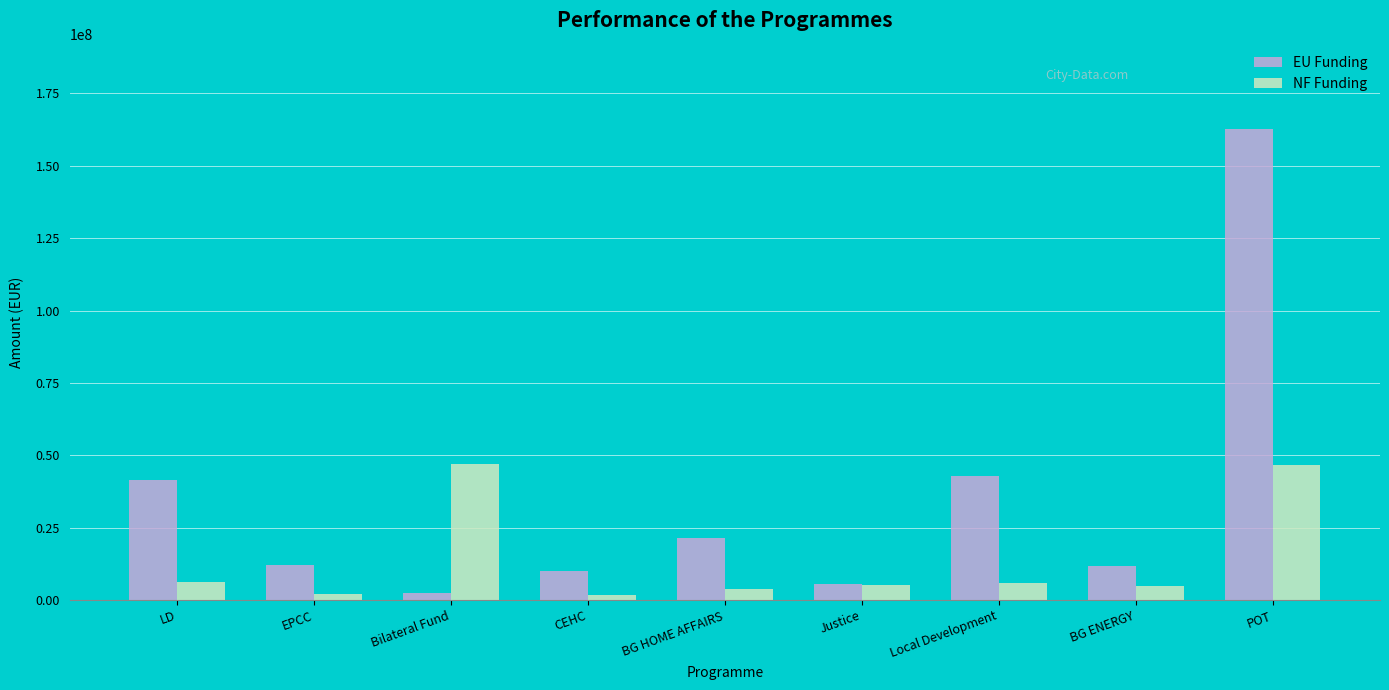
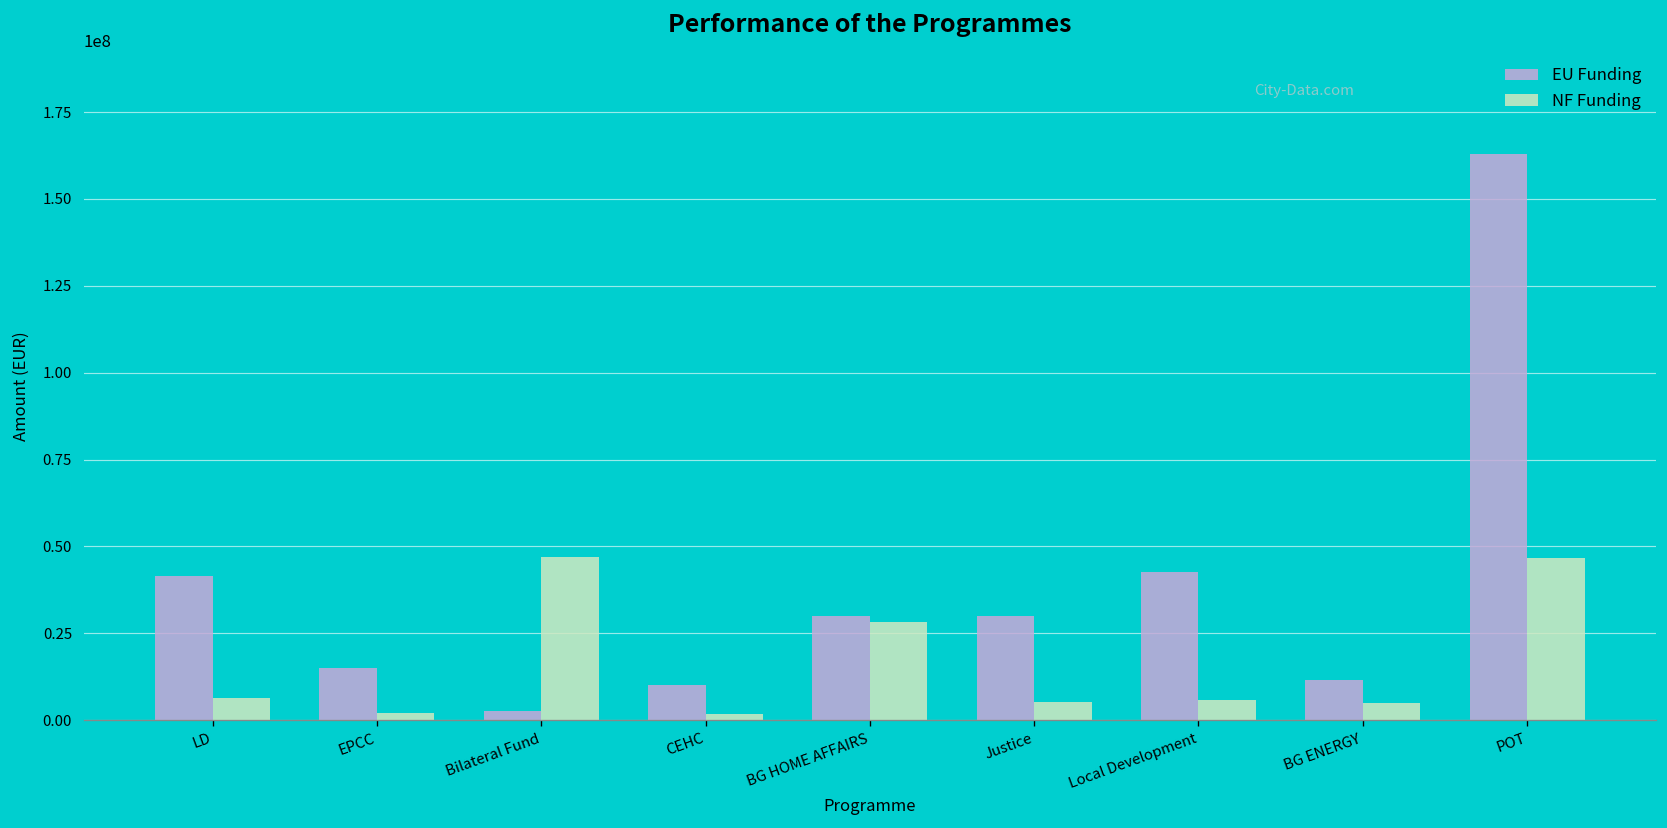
EU Funding, EPCC: 12000000 -> 15000000
EU Funding, BG HOME AFFAIRS: 21000000 -> 30000000
NF Funding, BG HOME AFFAIRS: 4000000 -> 28000000
EU Funding, Justice: 5000000 -> 30000000
